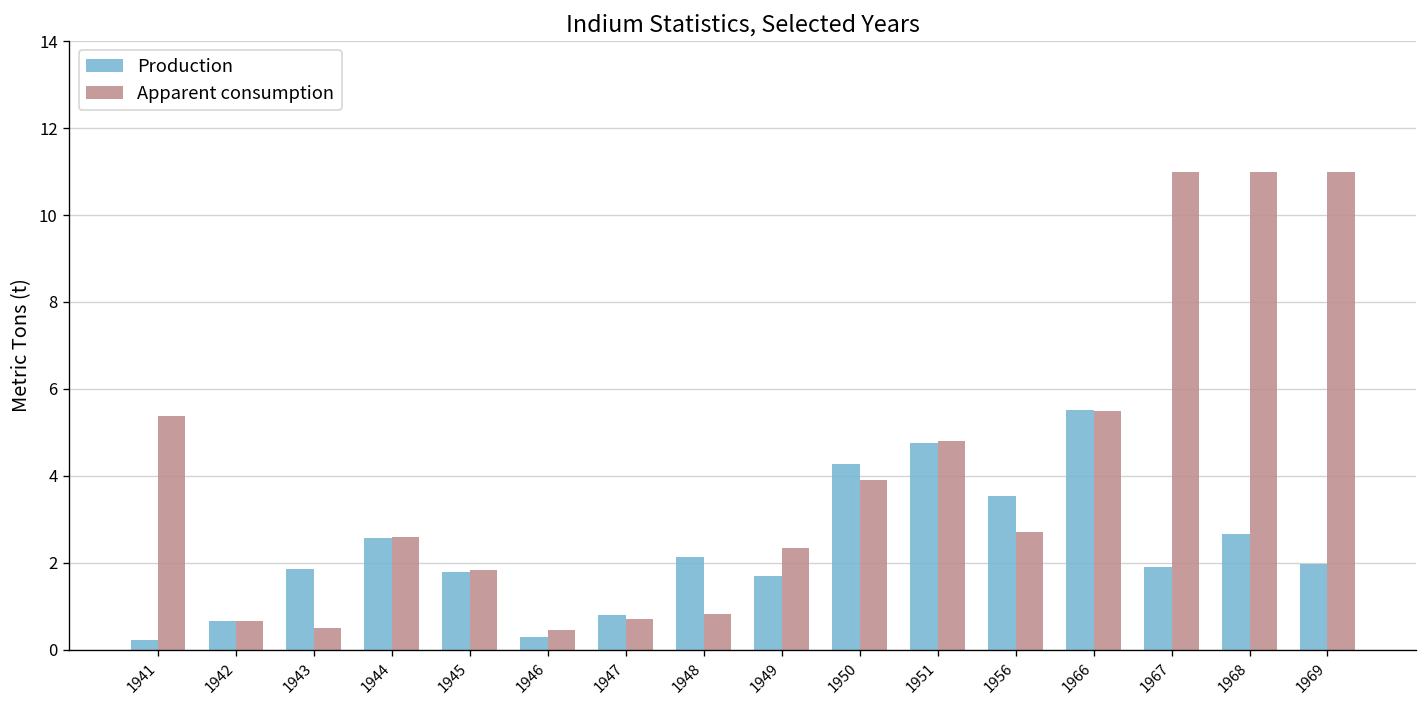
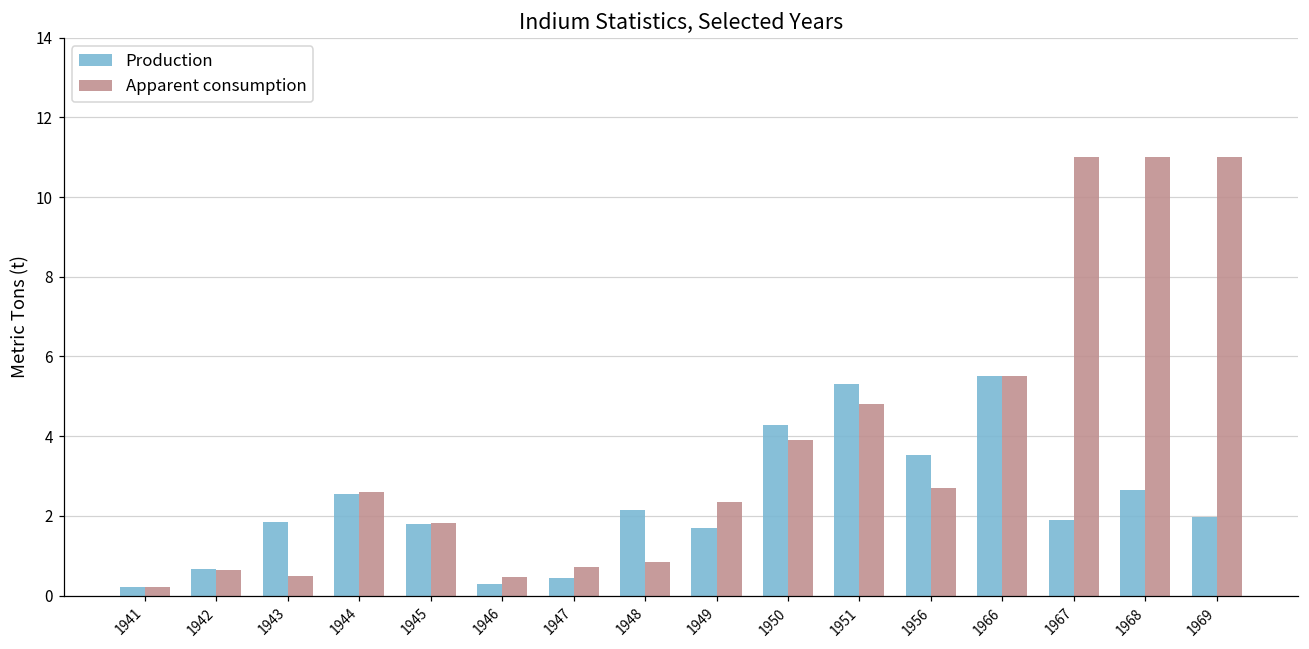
Apparent consumption, 1941: 5.4 -> 0.2
Production, 1947: 0.8 -> 0.4
Production, 1951: 4.8 -> 5.3
